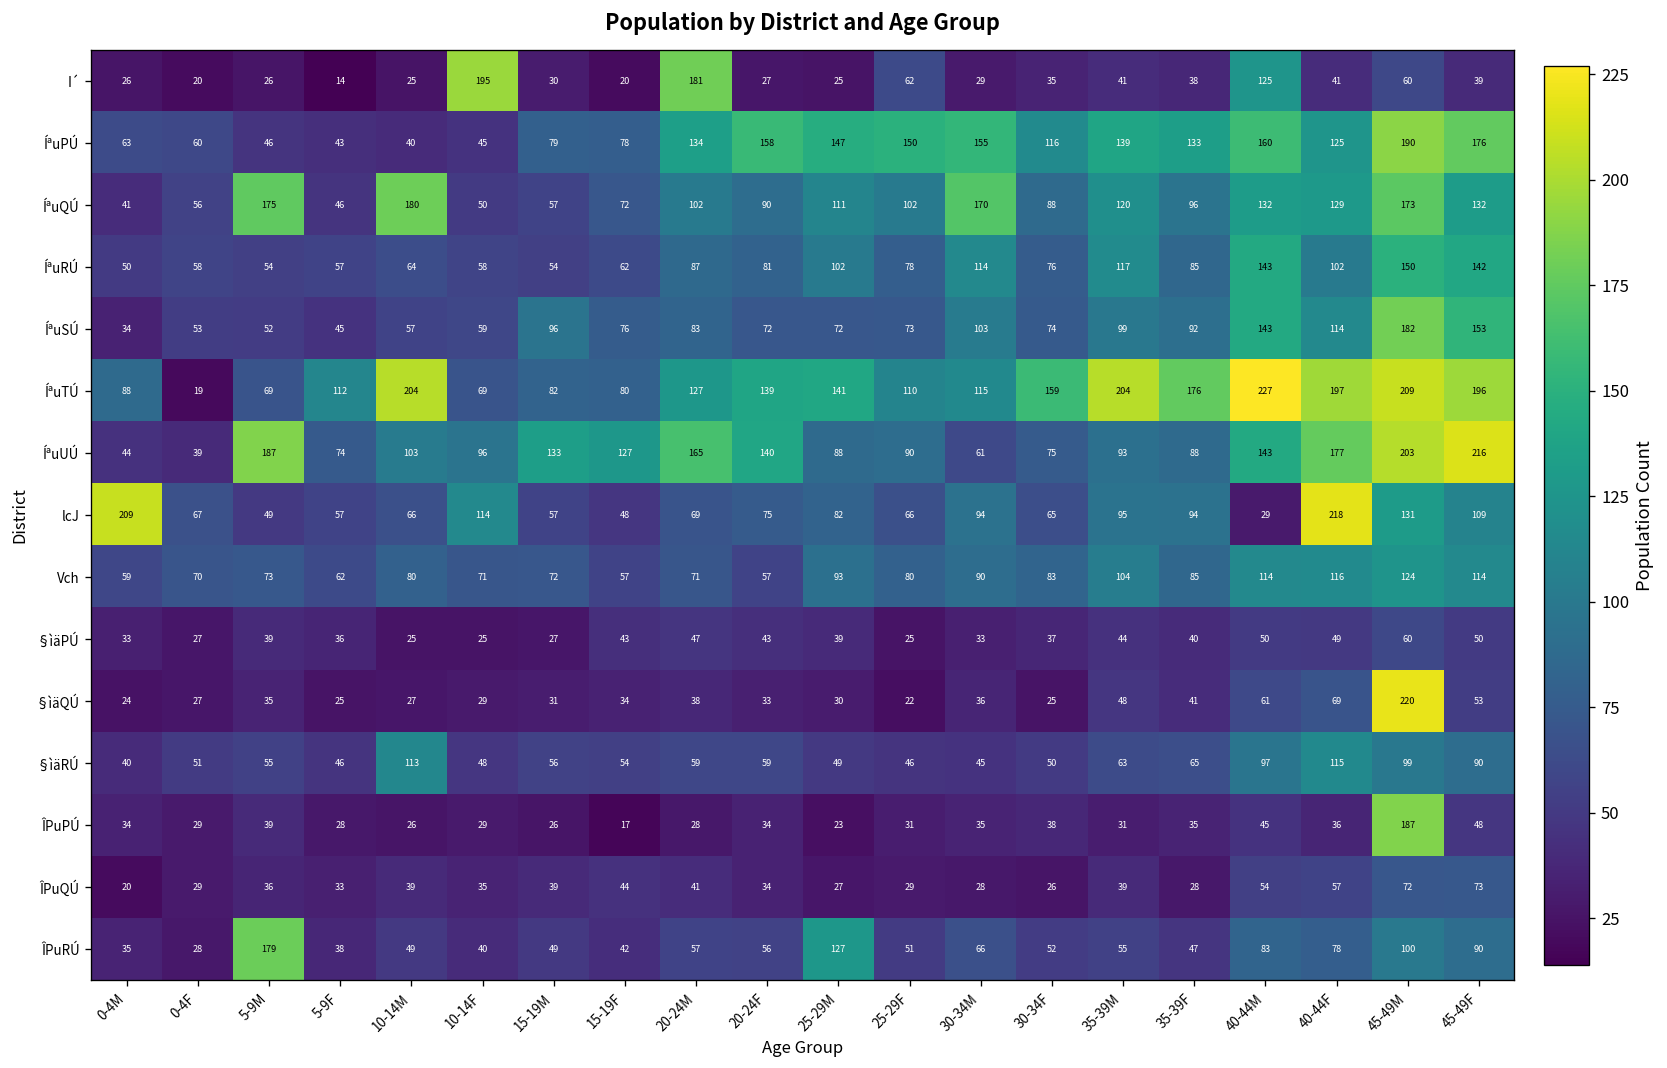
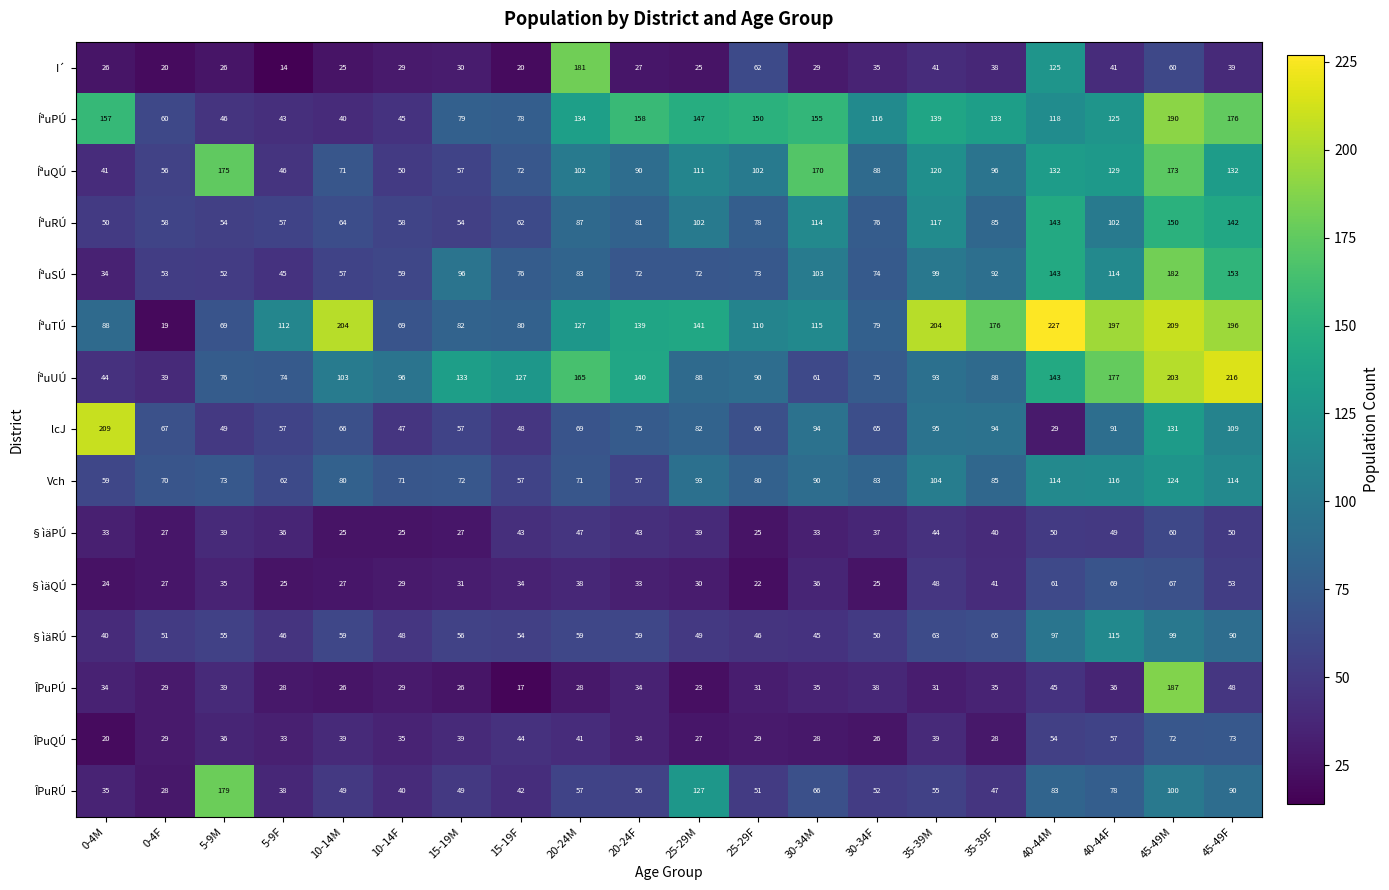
I´, 10-14F: 195 -> 29
ÍªuPÚ, 0-4M: 63 -> 157
ÍªuPÚ, 40-44M: 160 -> 118
ÍªuQÚ, 10-14M: 180 -> 71
ÍªuTÚ, 30-34F: 159 -> 79
ÍªuUÚ, 5-9M: 187 -> 76
lcJ, 10-14F: 114 -> 47
lcJ, 40-44F: 218 -> 91
§ìäQÚ, 45-49M: 220 -> 67
§ìäRÚ, 10-14M: 113 -> 59
